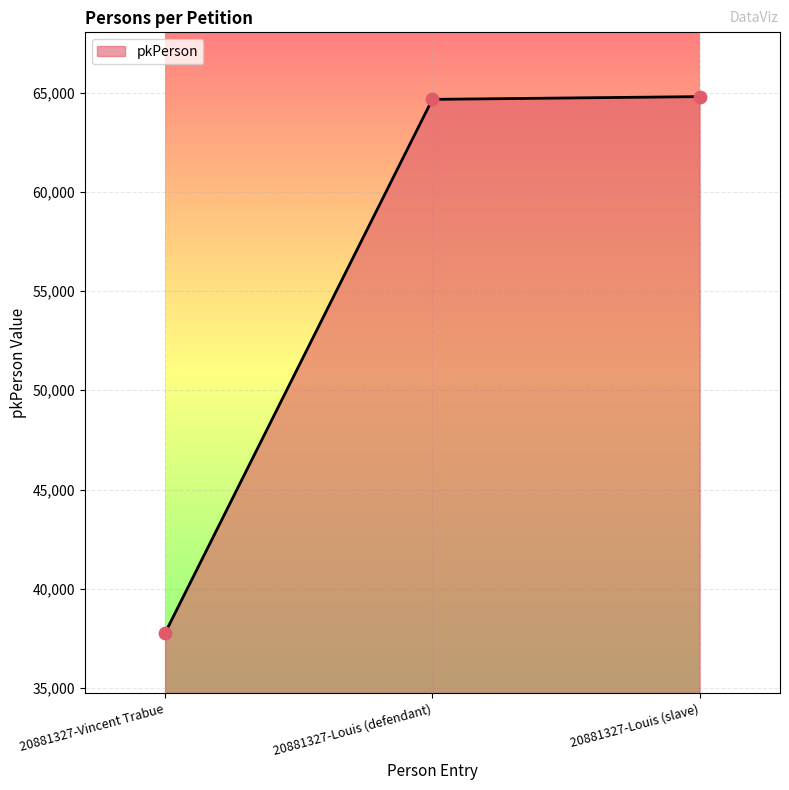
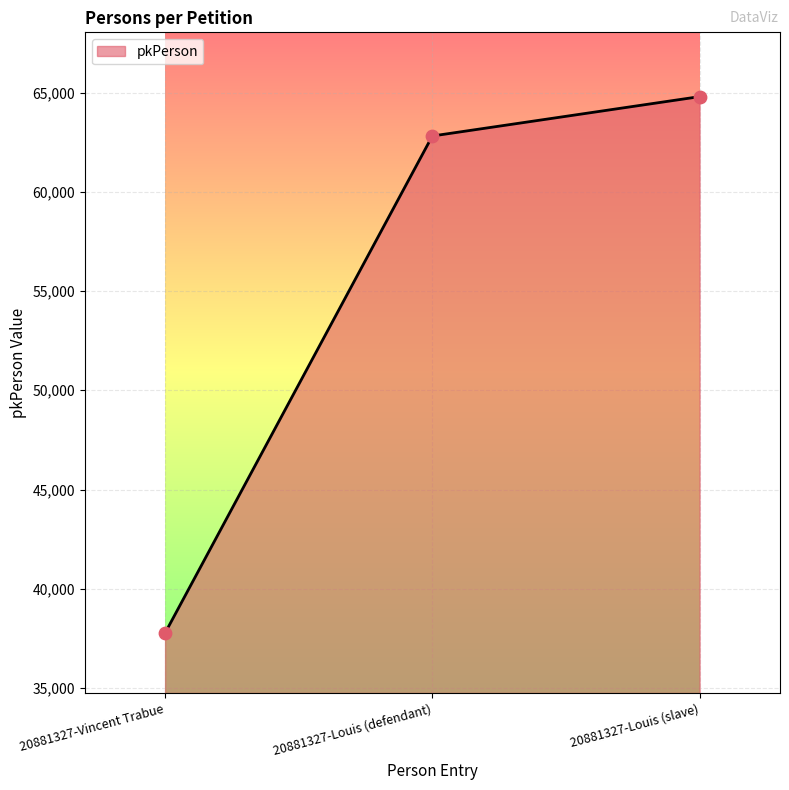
20881327-Louis (defendant): 64,700 -> 62,800
